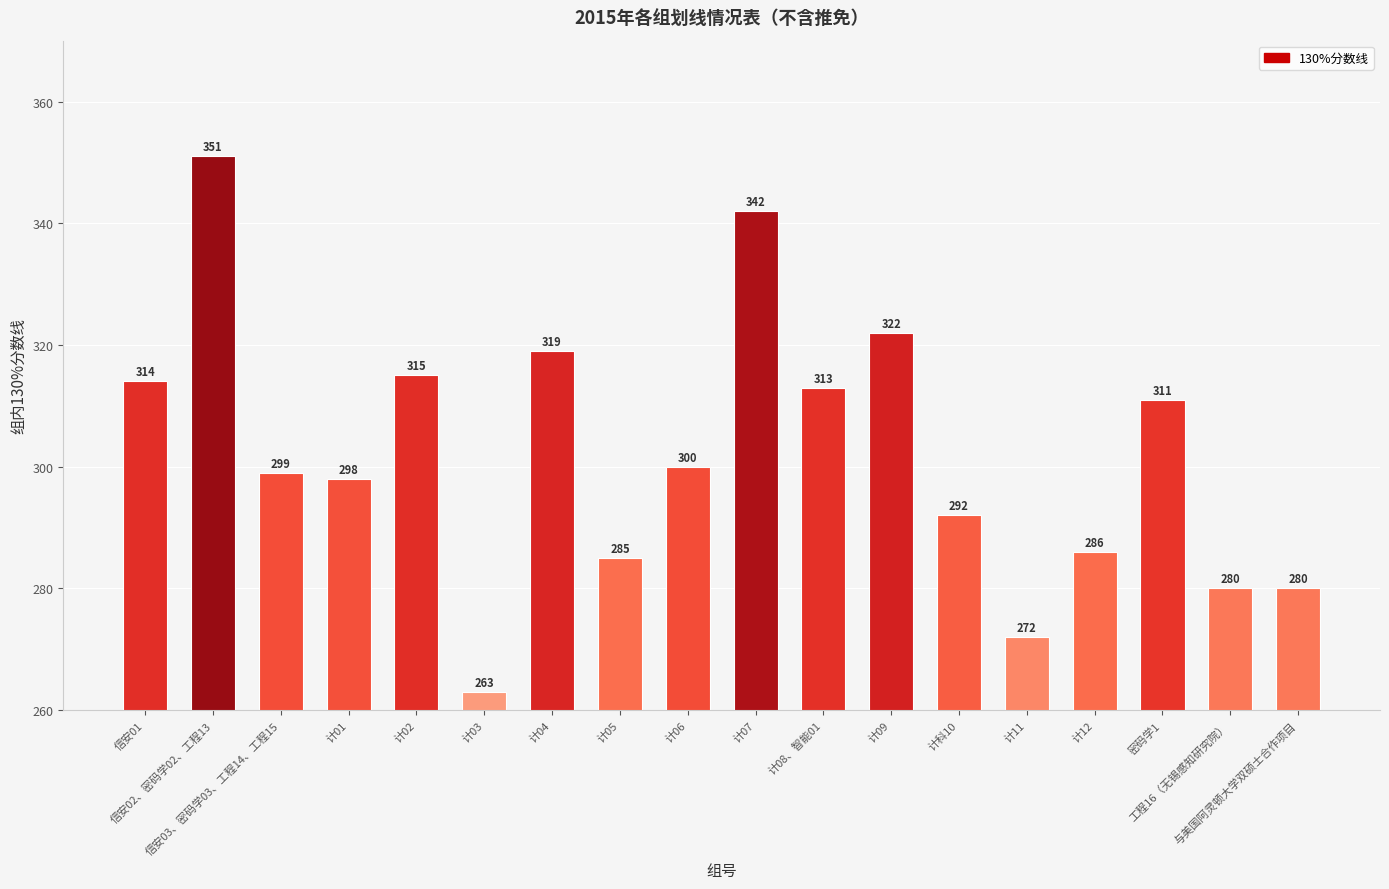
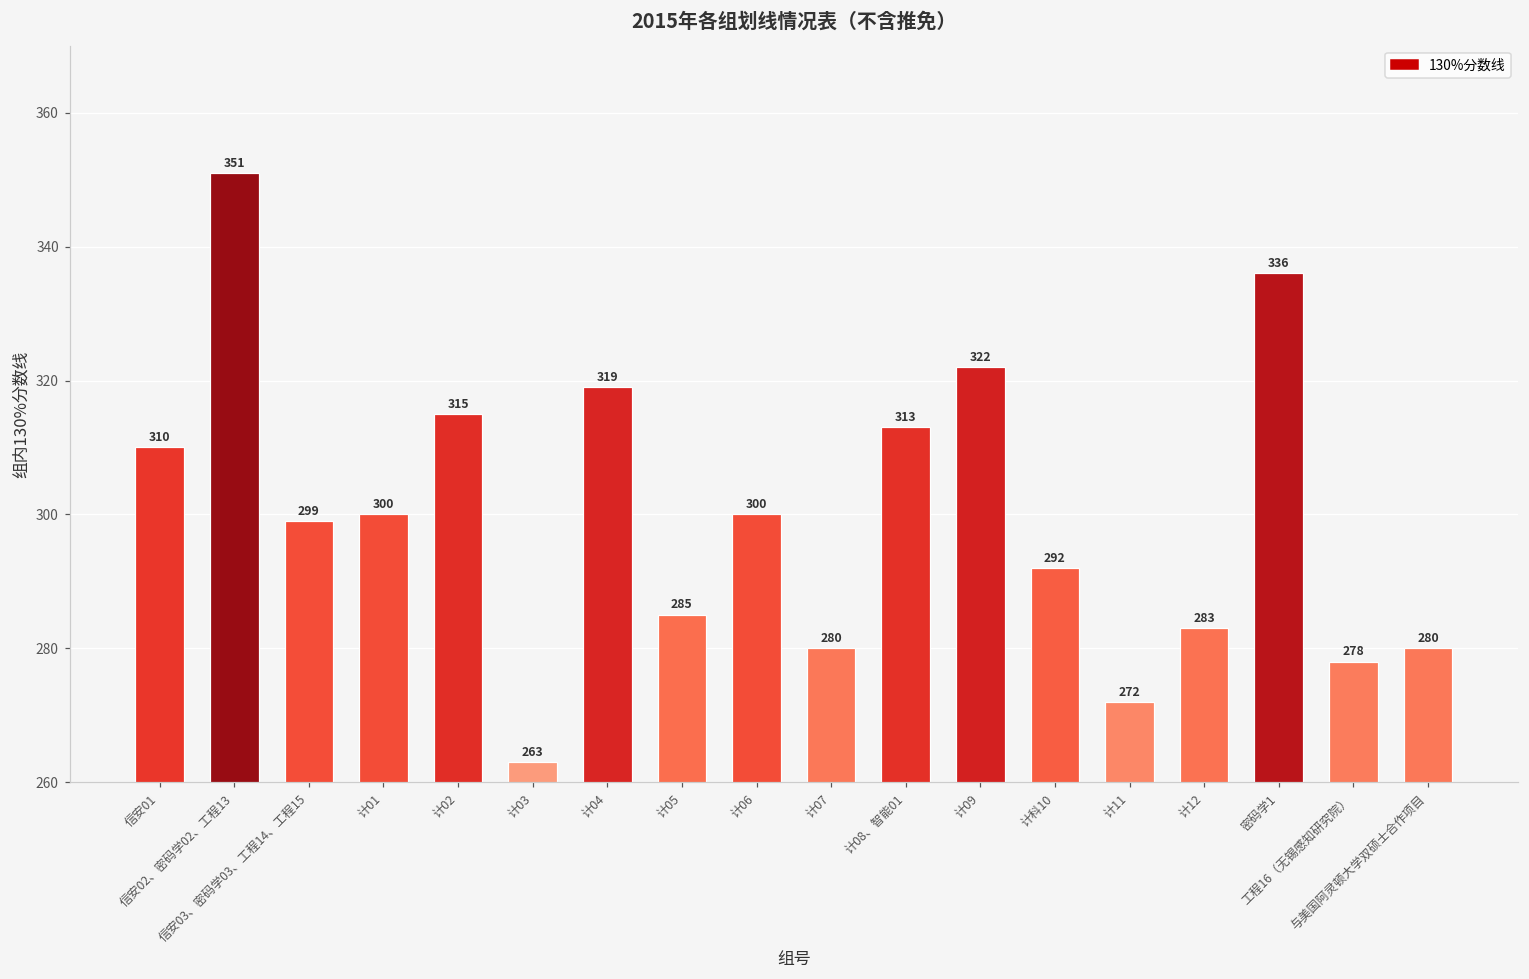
信安01: 314 -> 310
计01: 298 -> 300
计07: 342 -> 280
计12: 286 -> 283
密码学1: 311 -> 336
工程16（无锡感知研究院）: 280 -> 278
